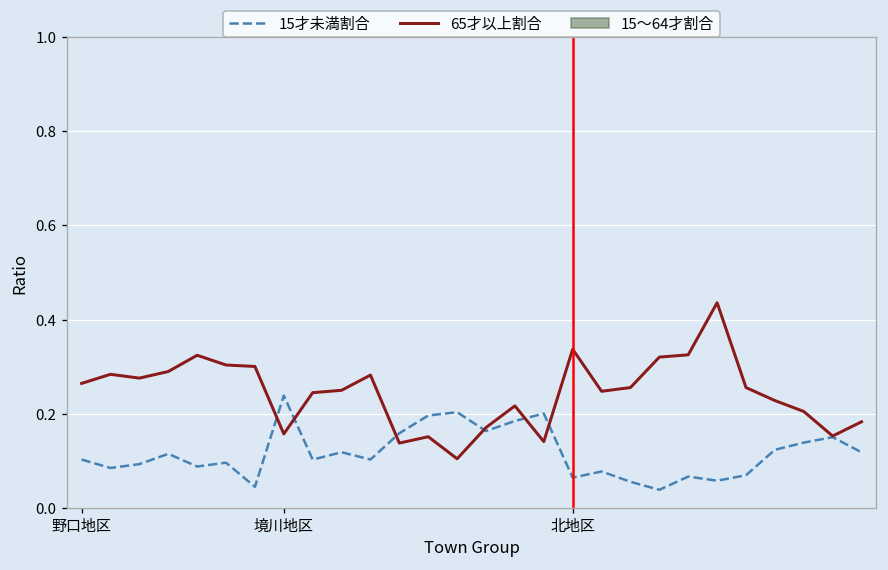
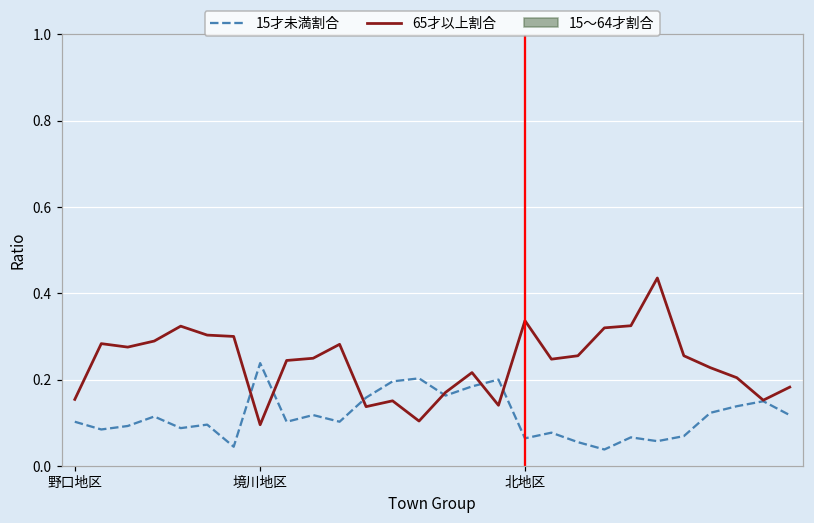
65才以上割合, 野口地区: 0.26 -> 0.15
65才以上割合, 境川地区: 0.16 -> 0.10
